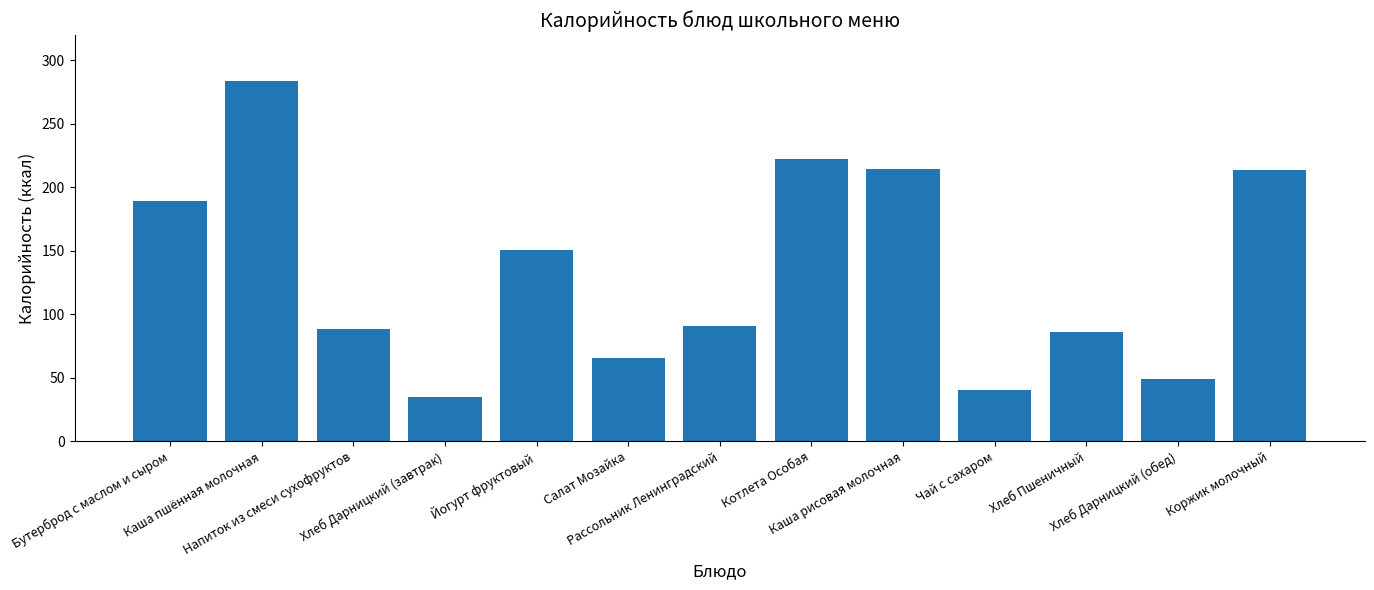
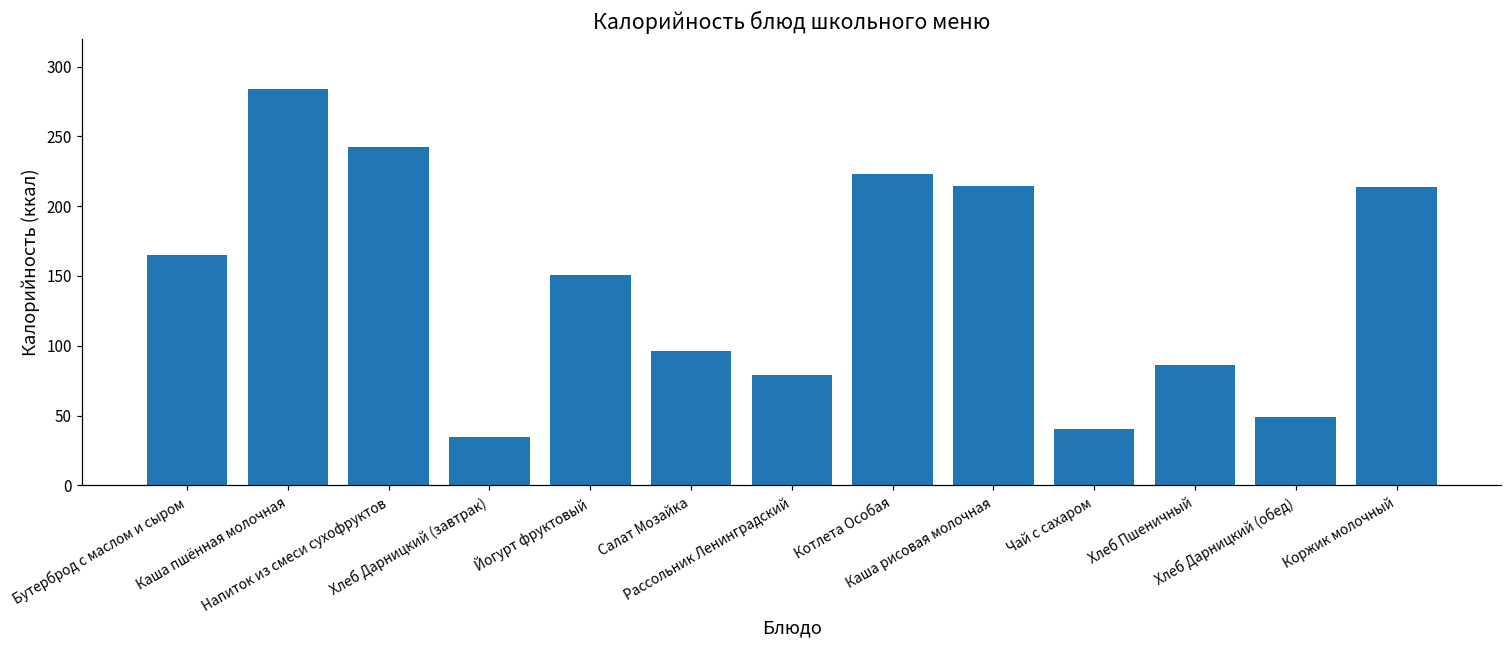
Бутерброд с маслом и сыром: 189 -> 165
Напиток из смеси сухофруктов: 89 -> 242
Салат Мозайка: 66 -> 96
Рассольник Ленинградский: 90 -> 79
